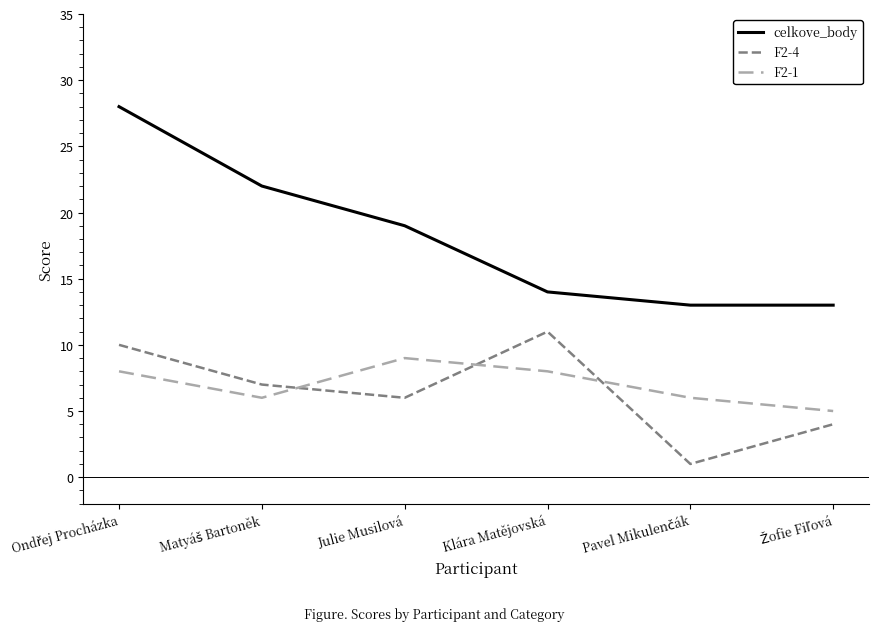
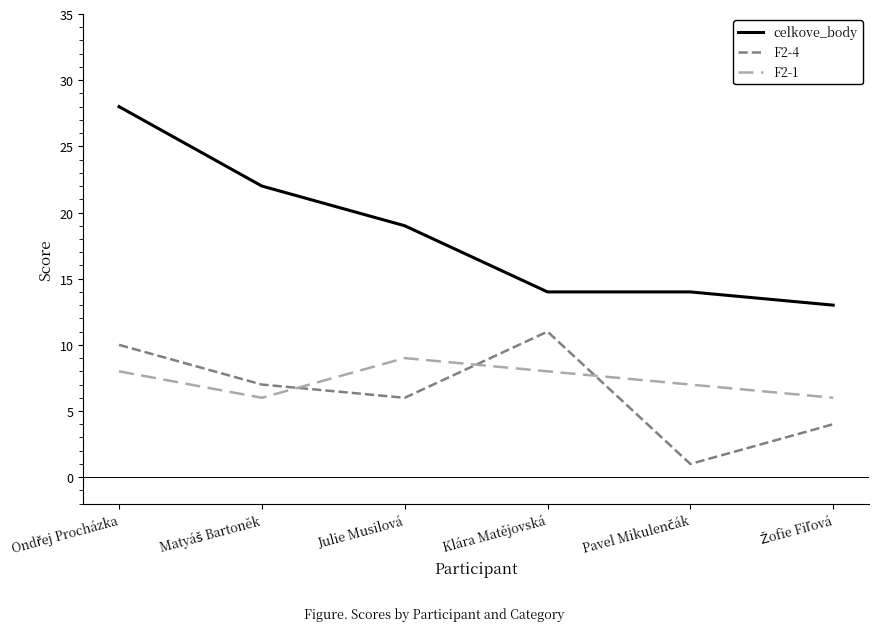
celkove_body, Pavel Mikulenčák: 13 -> 14
F2-1, Pavel Mikulenčák: 6 -> 7
F2-1, Žofie Fiľová: 5 -> 6
